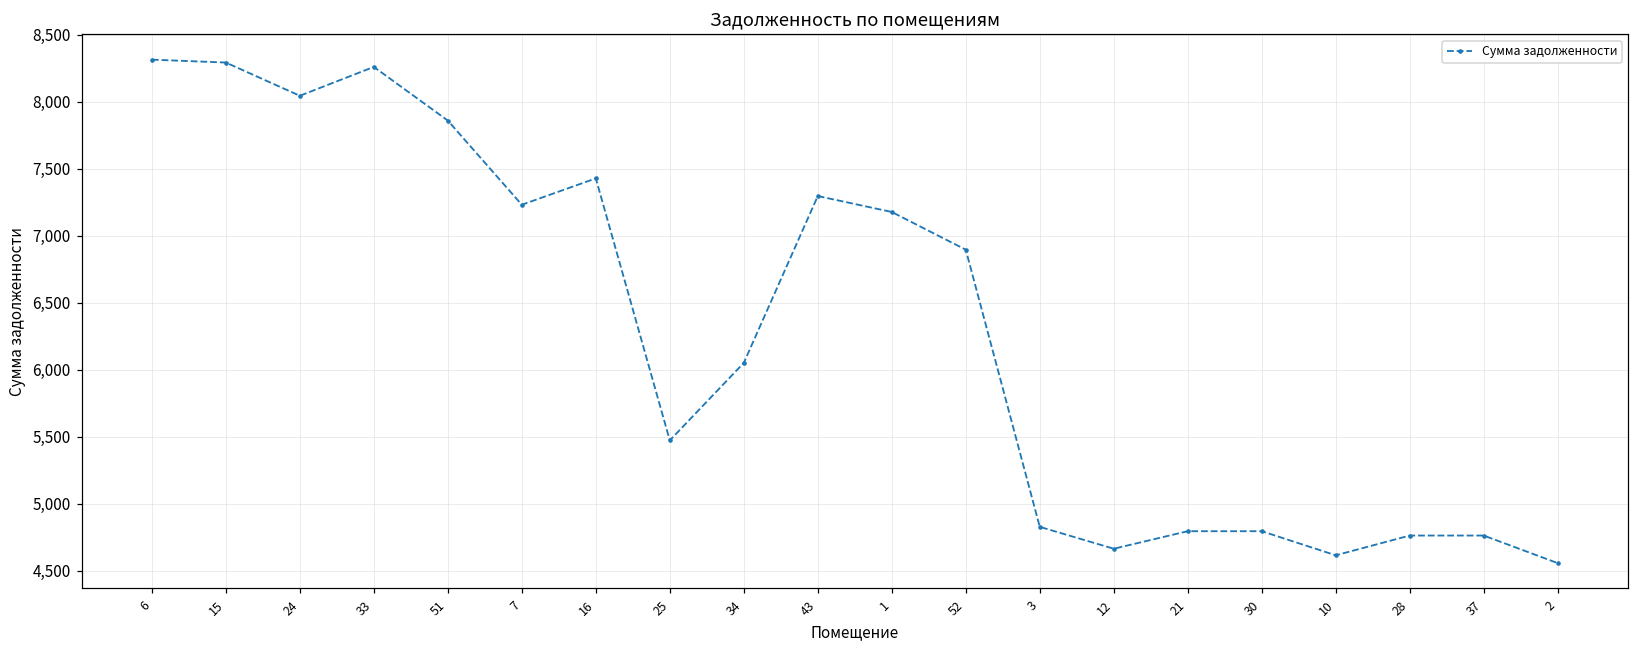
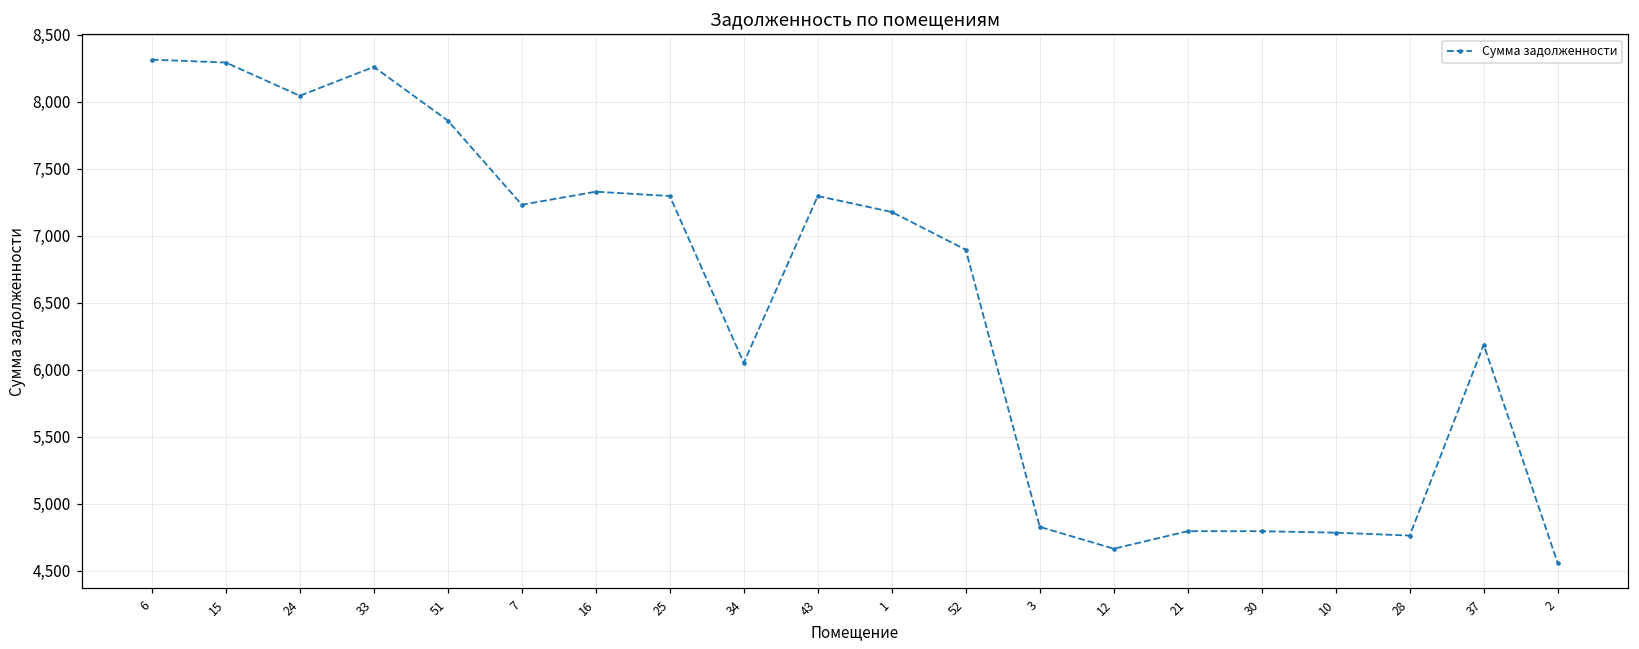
16: 7,430 -> 7,330
25: 5,470 -> 7,300
10: 4,620 -> 4,780
37: 4,760 -> 6,190
